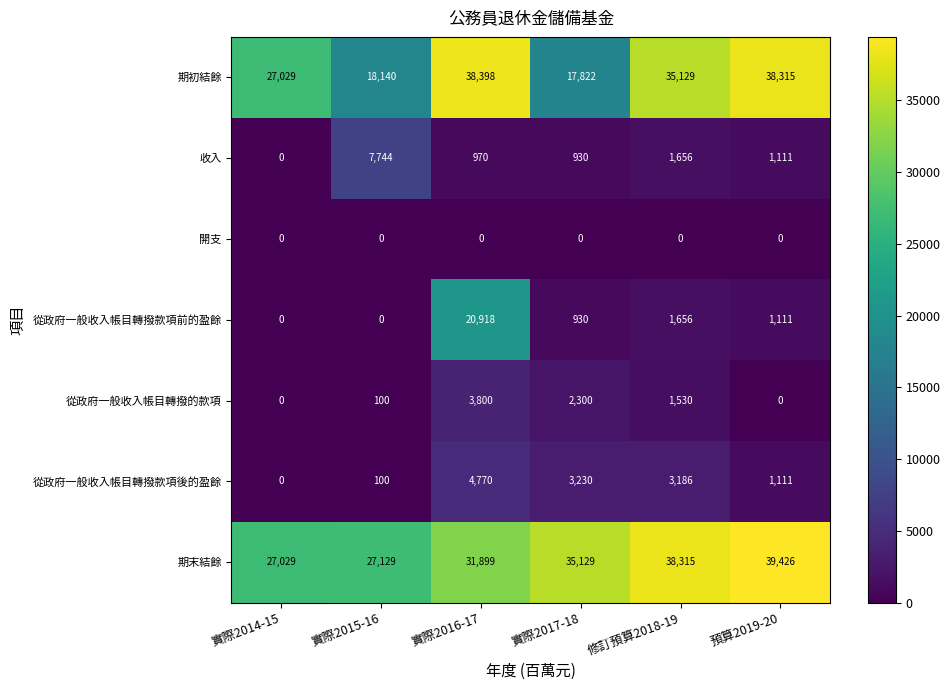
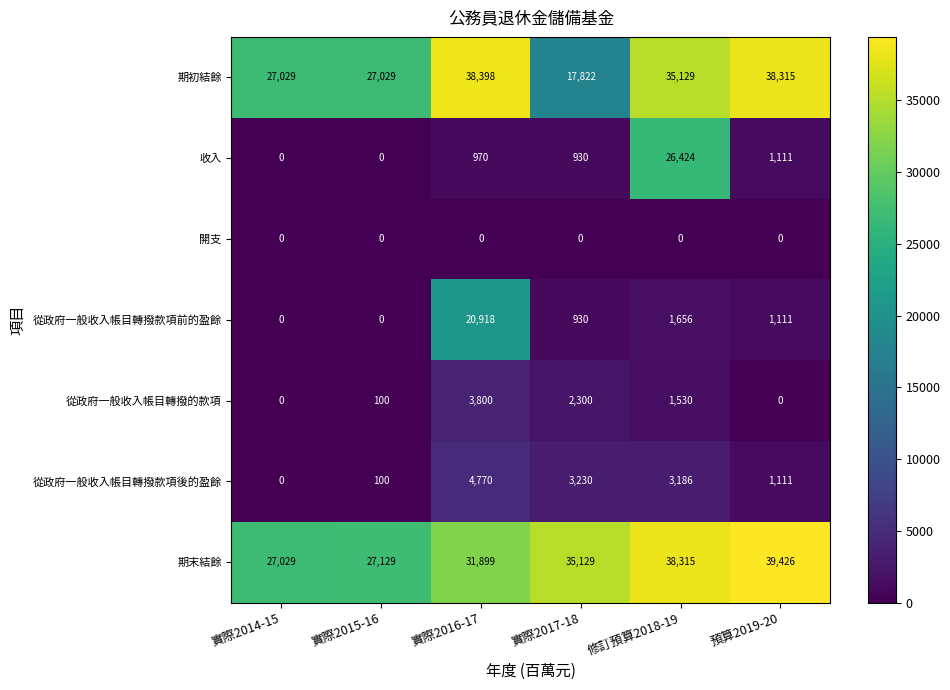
期初結餘, 實際2015-16: 18,140 -> 27,029
收入, 實際2015-16: 7,744 -> 0
收入, 修訂預算2018-19: 1,656 -> 26,424
